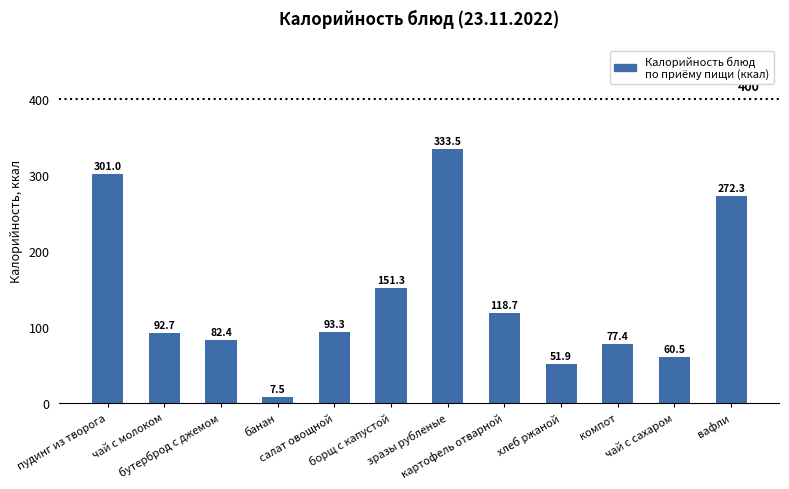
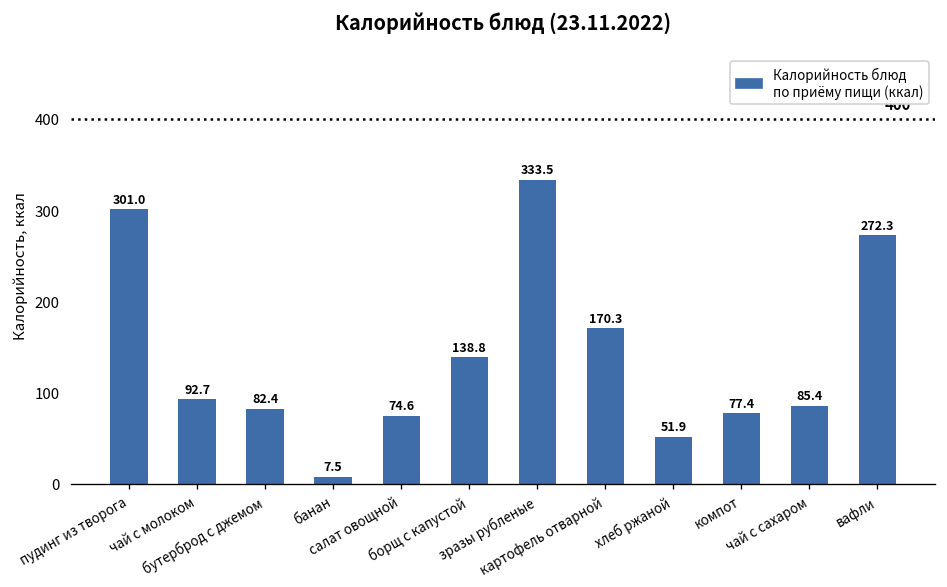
салат овощной: 93.3 -> 74.6
борщ с капустой: 151.3 -> 138.8
картофель отварной: 118.7 -> 170.3
чай с сахаром: 60.5 -> 85.4
